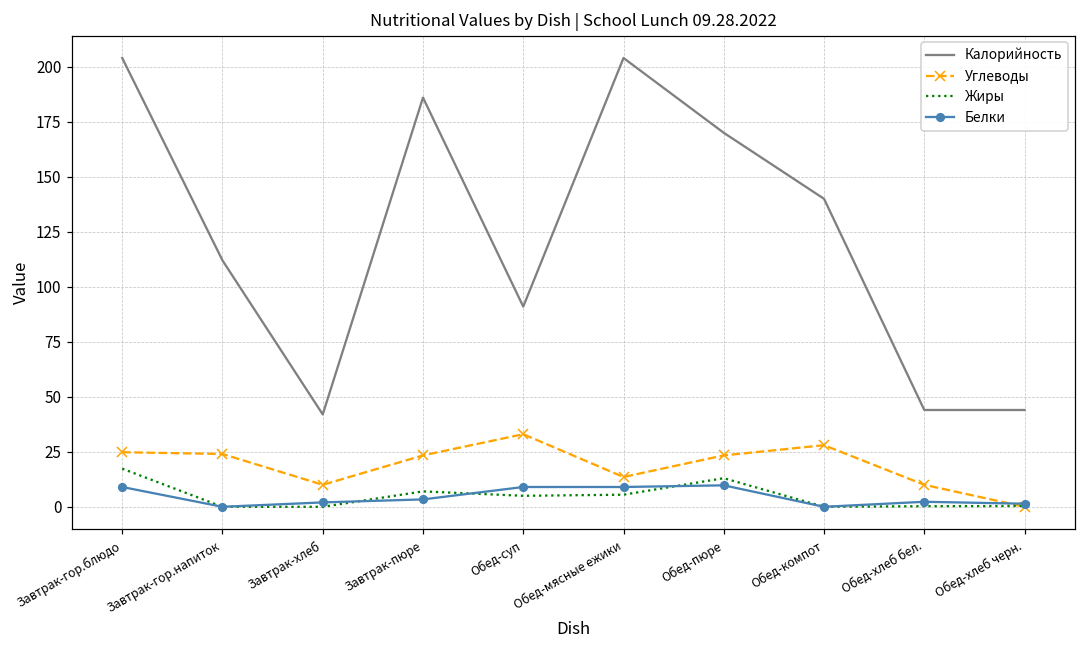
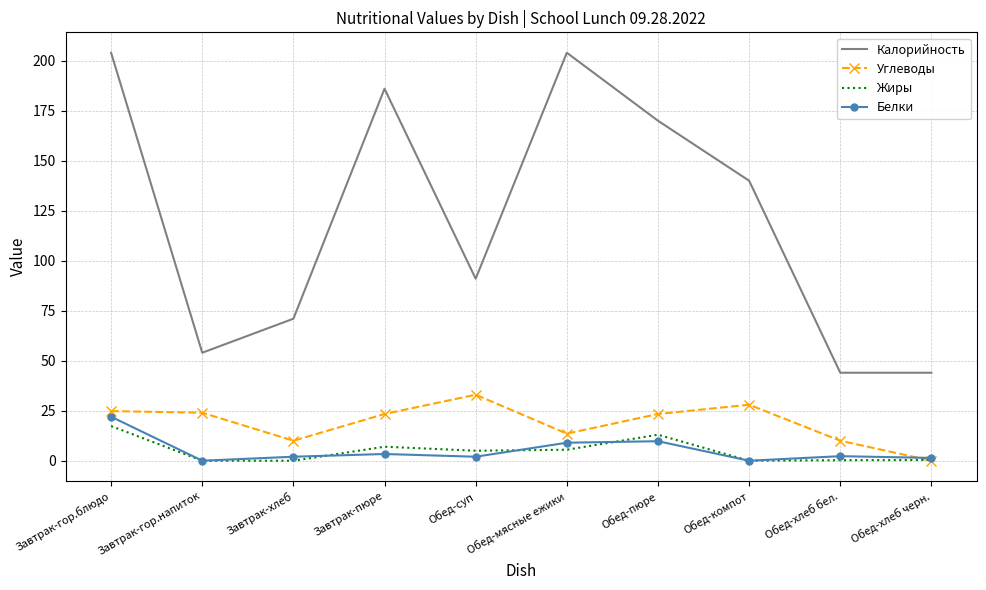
Белки, Завтрак-гор.блюдо: 9 -> 22
Калорийность, Завтрак-гор.напиток: 112 -> 54
Калорийность, Завтрак-хлеб: 42 -> 71
Белки, Обед-суп: 9 -> 2
